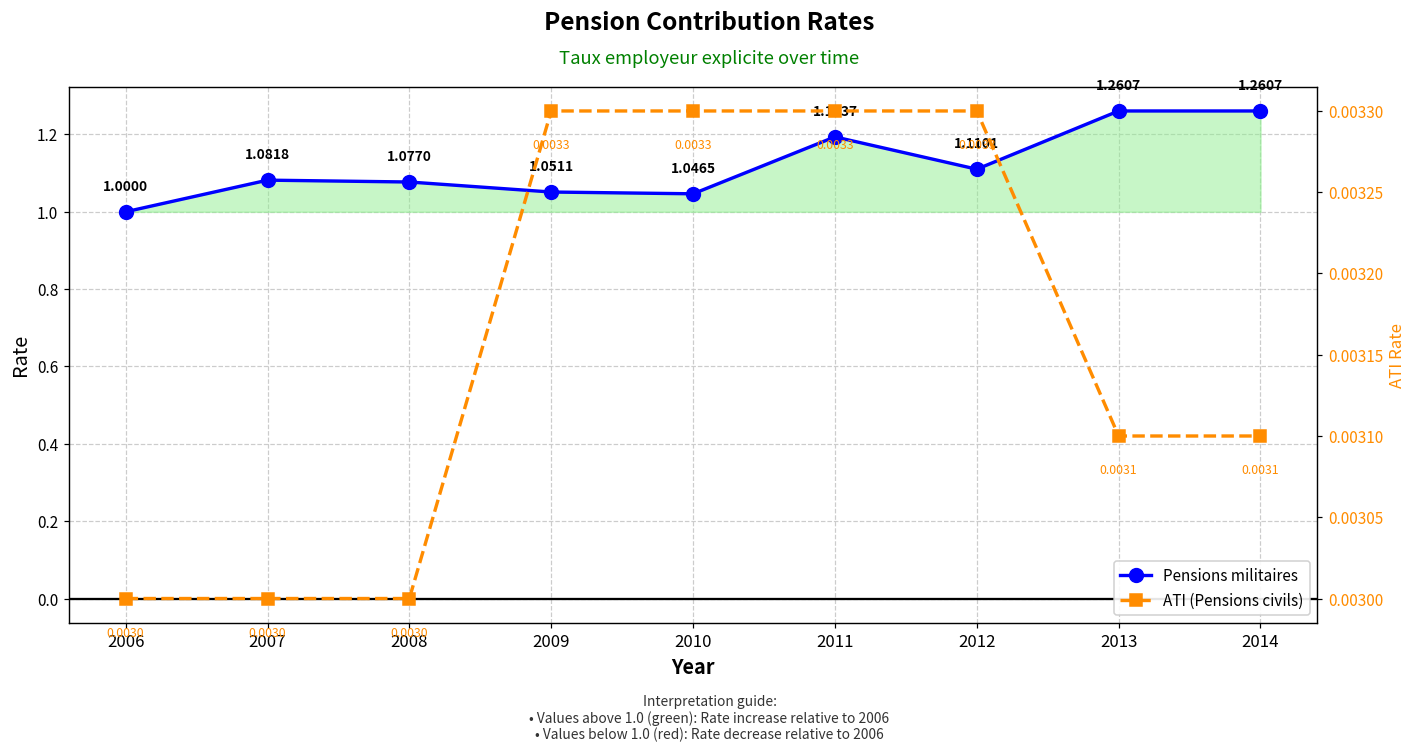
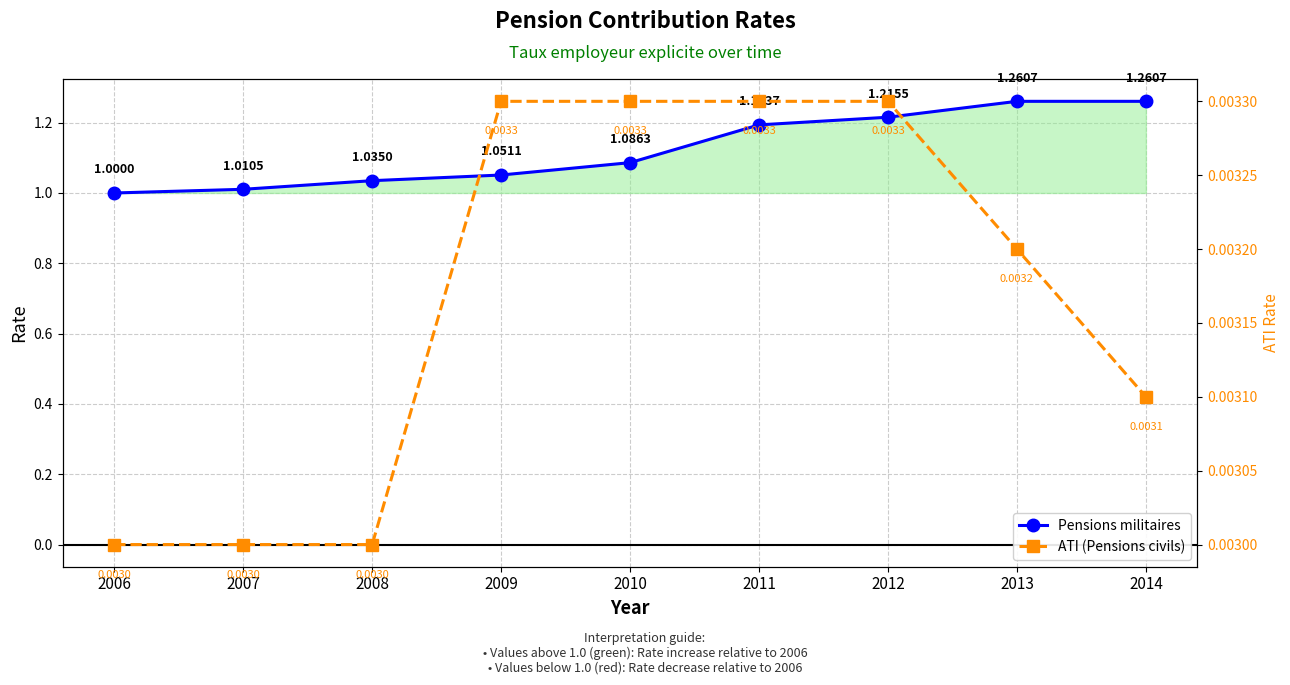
Pensions militaires, 2007: 1.0818 -> 1.0105
Pensions militaires, 2008: 1.0770 -> 1.0350
Pensions militaires, 2010: 1.0465 -> 1.0863
Pensions militaires, 2012: 1.1101 -> 1.2155
ATI (Pensions civils), 2013: 0.0031 -> 0.0032
